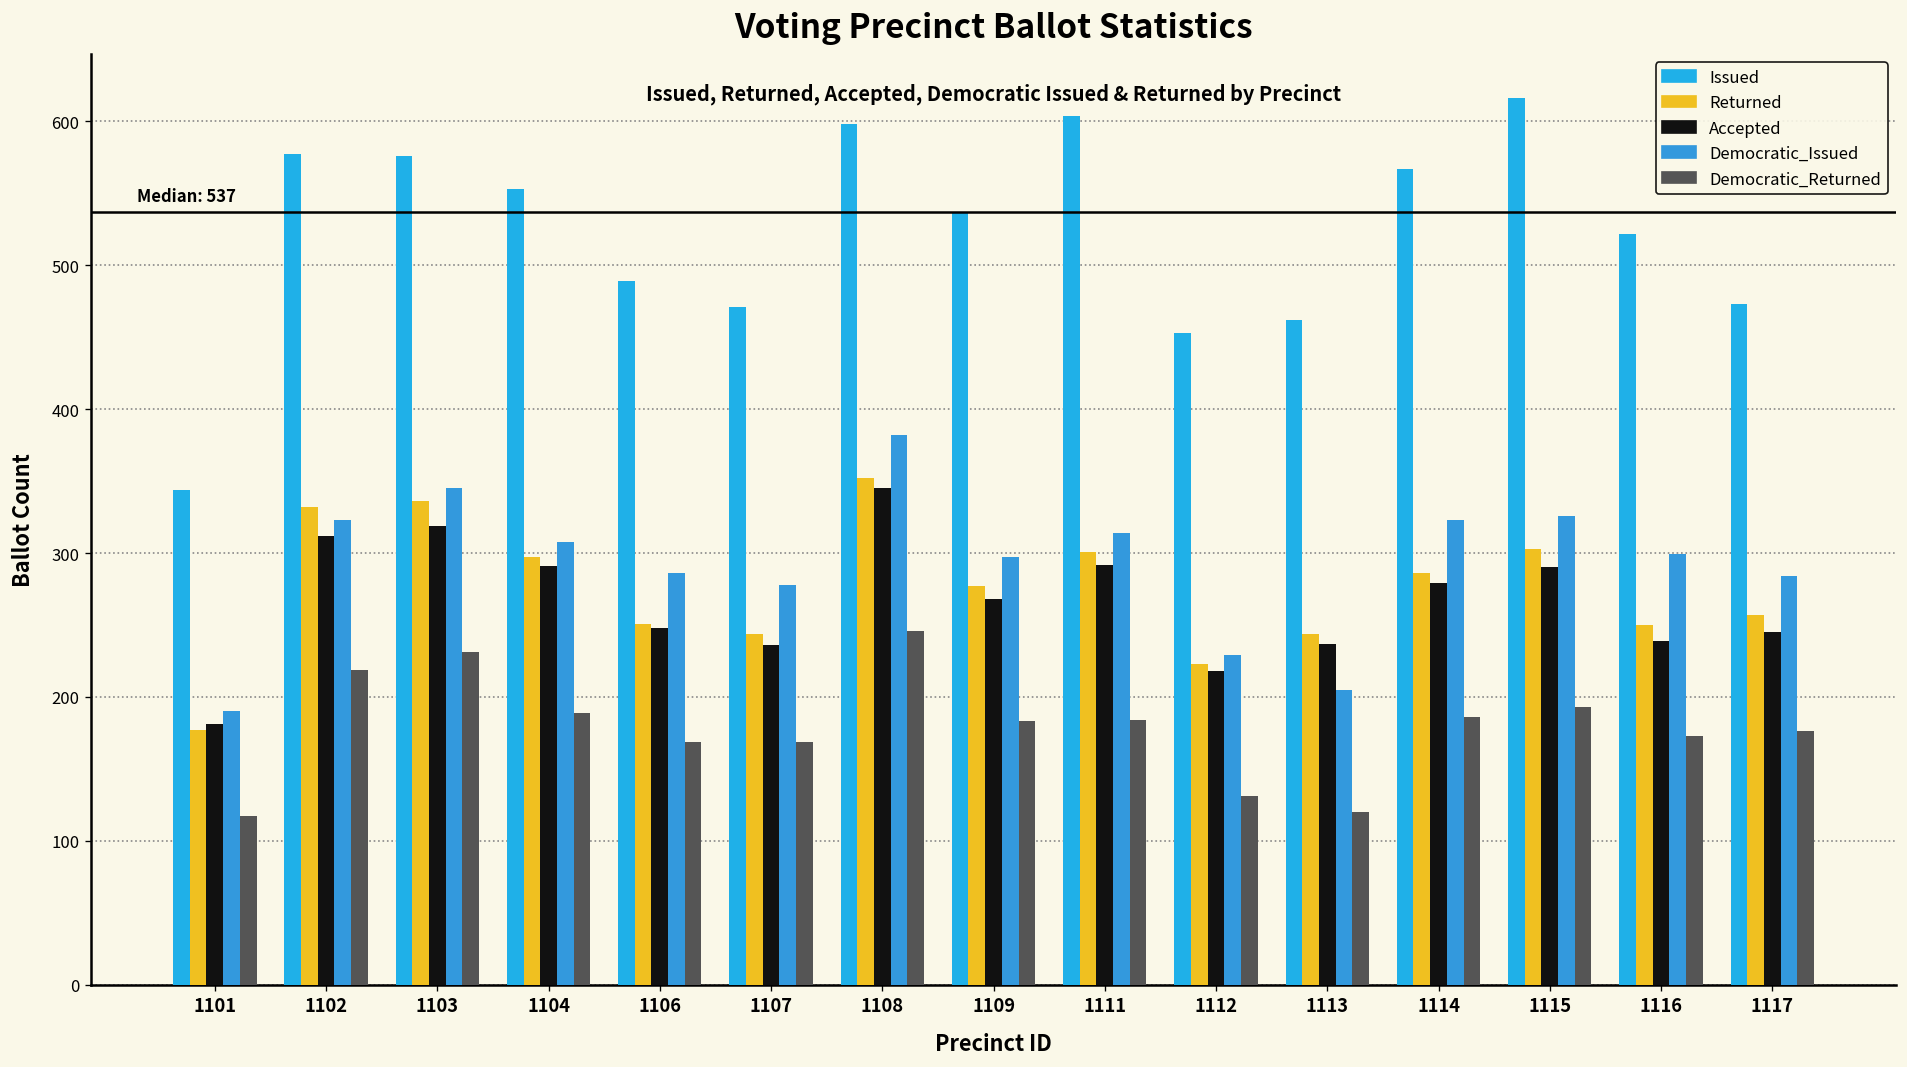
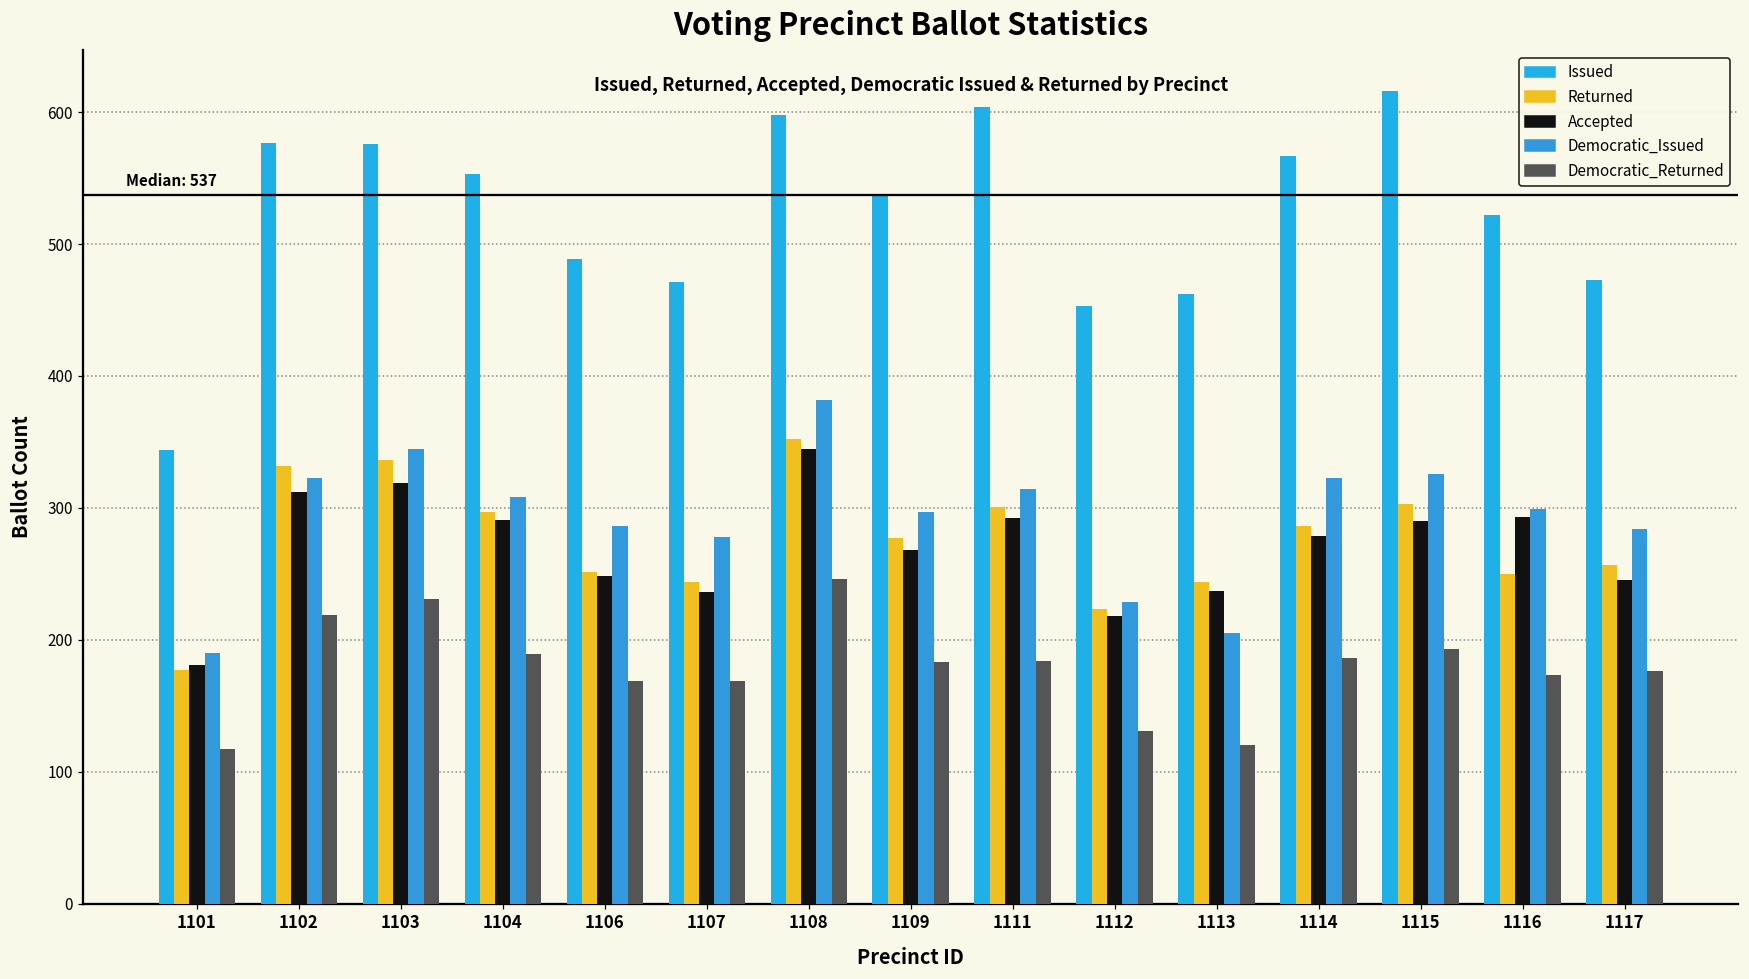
Accepted, 1116: 239 -> 293
